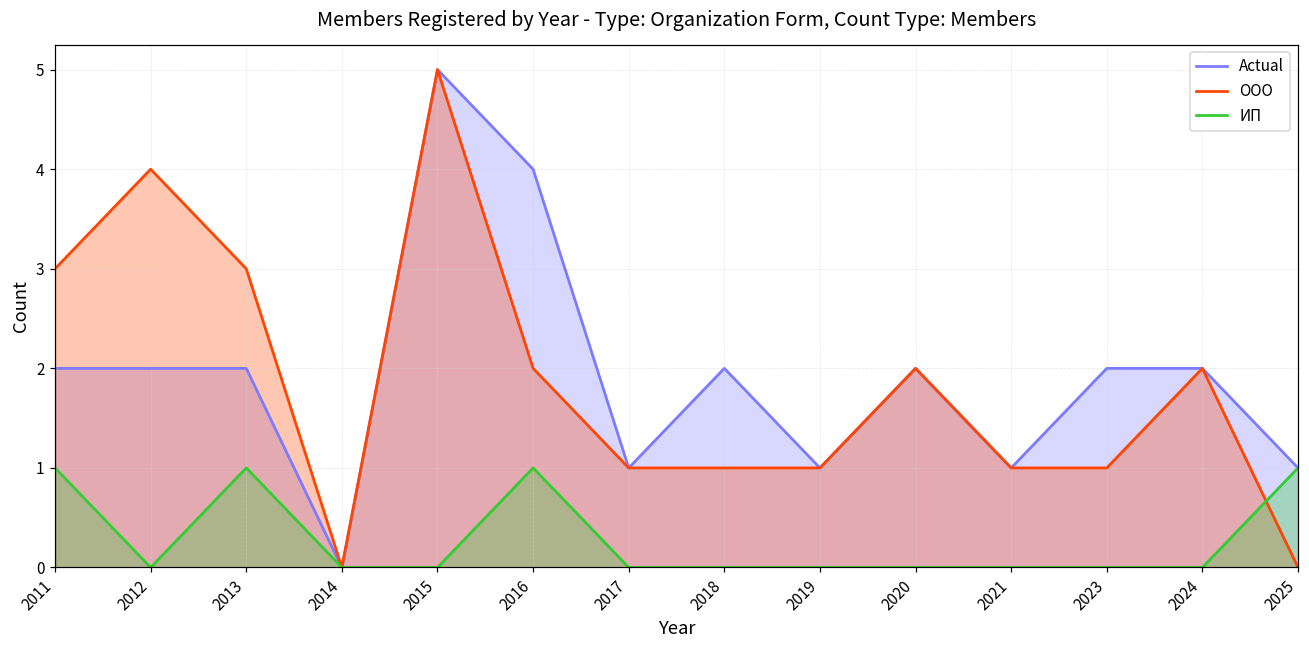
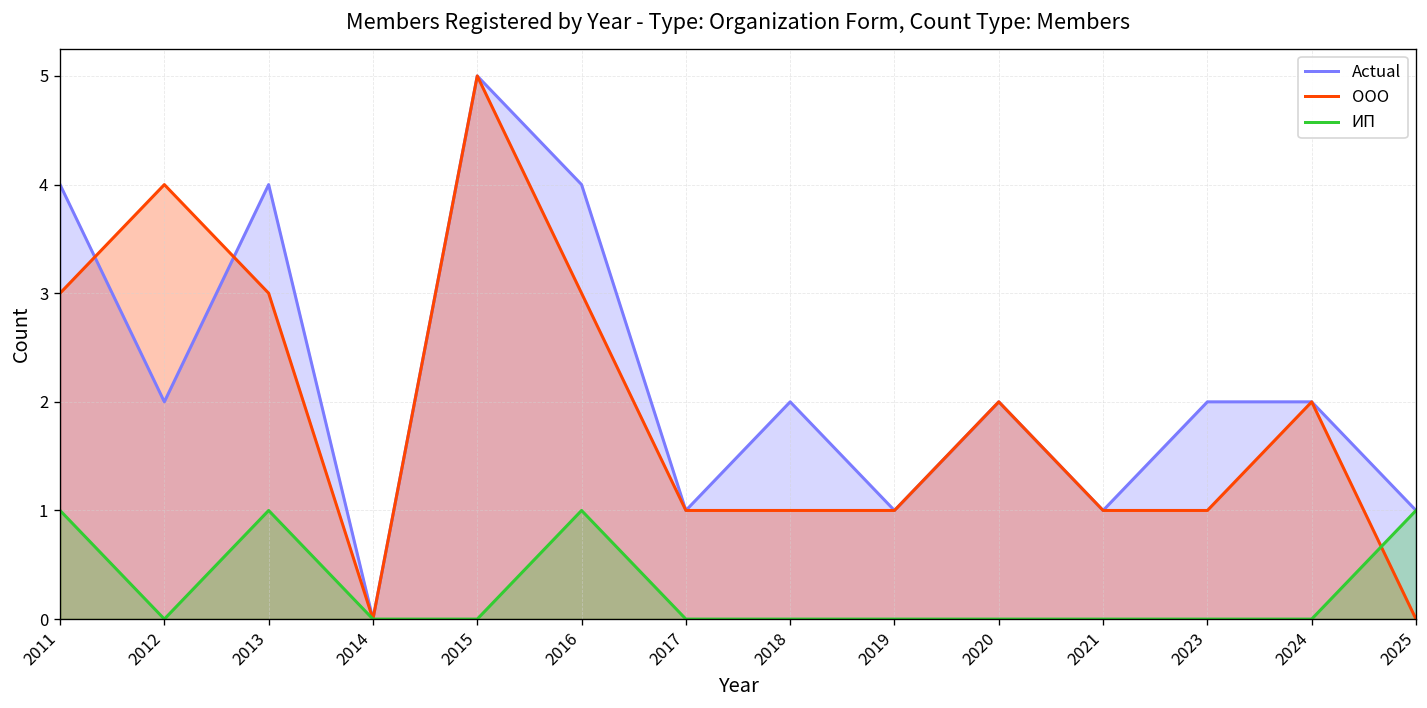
Actual, 2011: 2 -> 4
Actual, 2013: 2 -> 4
ООО, 2016: 2 -> 3
